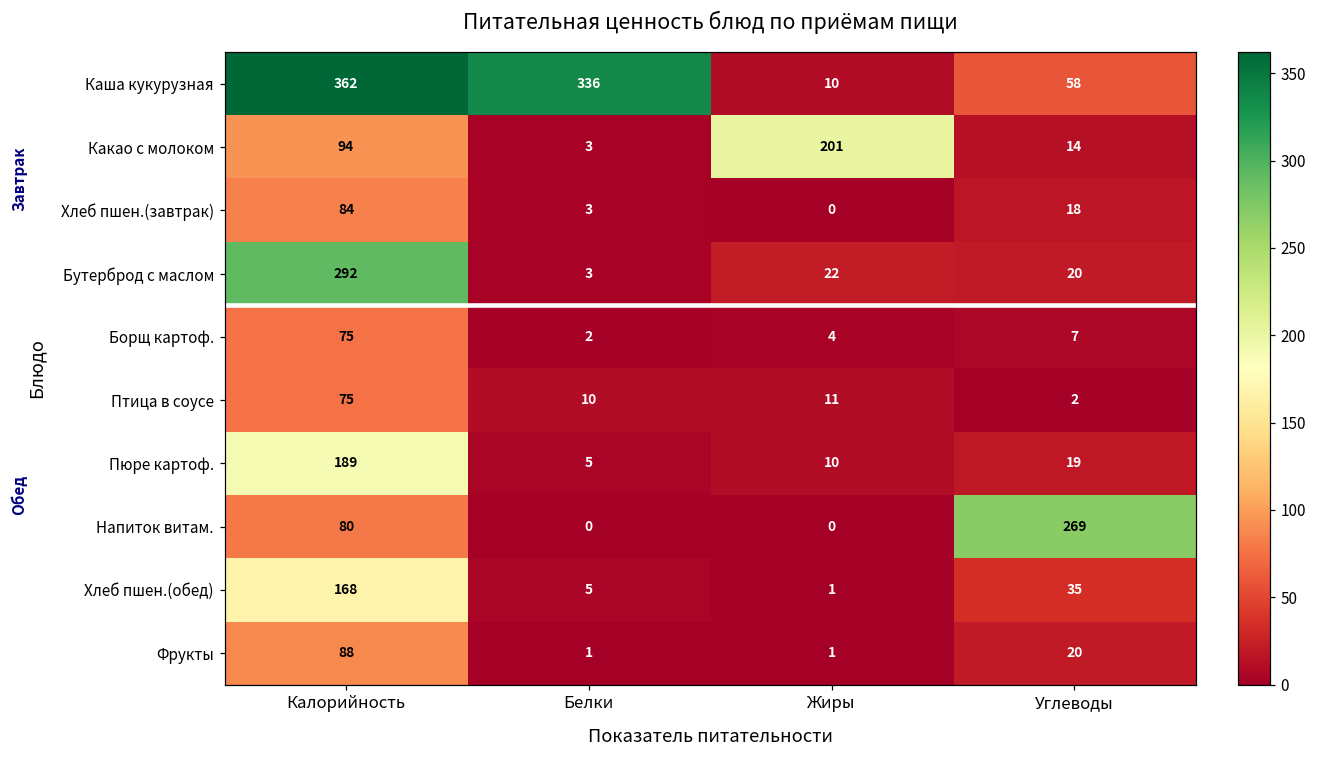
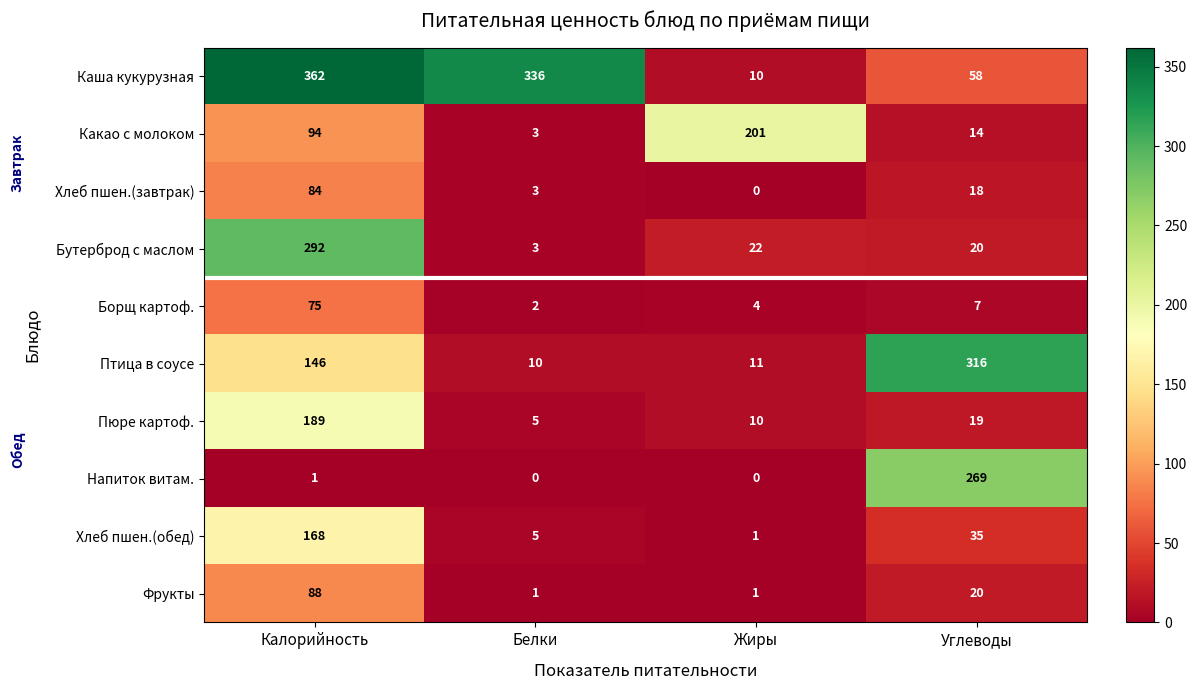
Птица в соусе, Калорийность: 75 -> 146
Птица в соусе, Углеводы: 2 -> 316
Напиток витам., Калорийность: 80 -> 1
